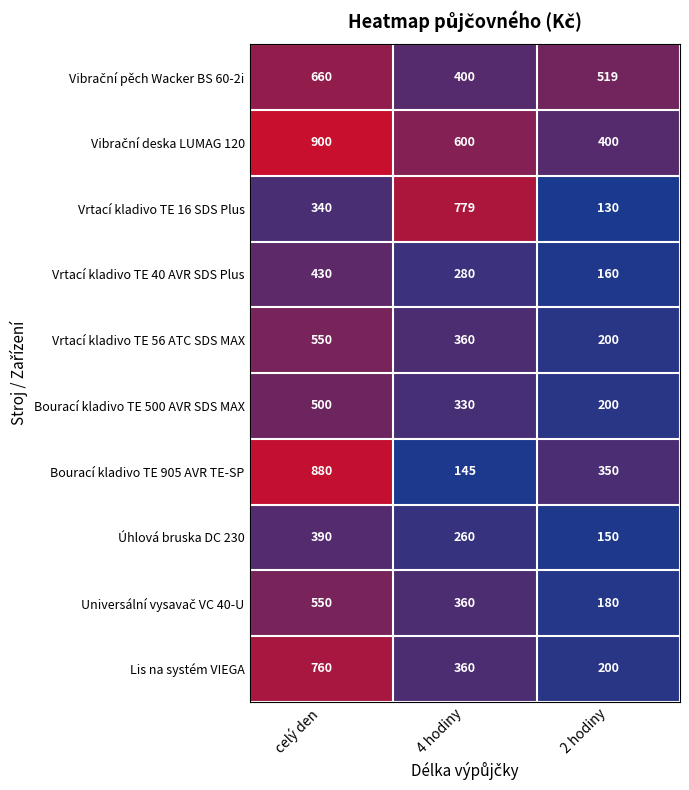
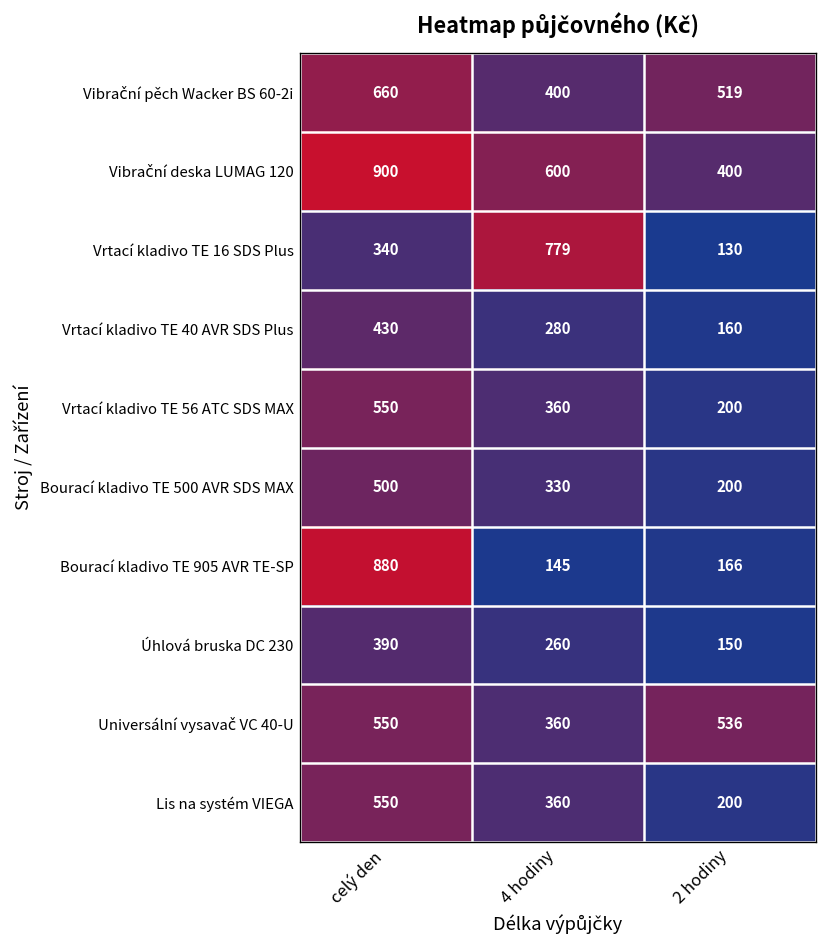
Bourací kladivo TE 905 AVR TE-SP, 2 hodiny: 350 -> 166
Universální vysavač VC 40-U, 2 hodiny: 180 -> 536
Lis na systém VIEGA, celý den: 760 -> 550
